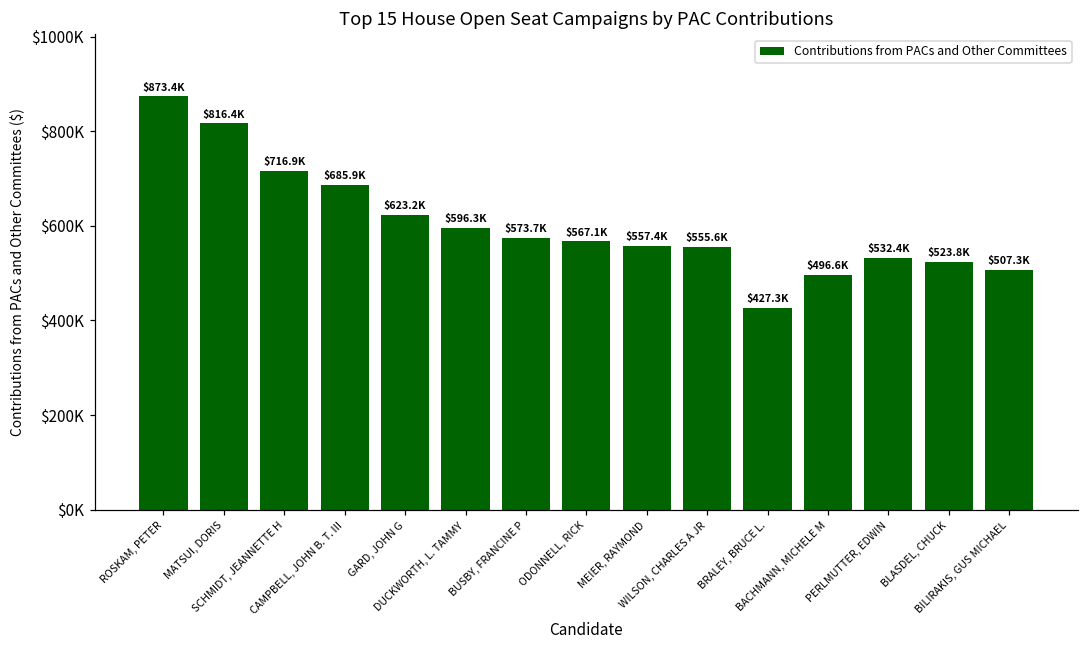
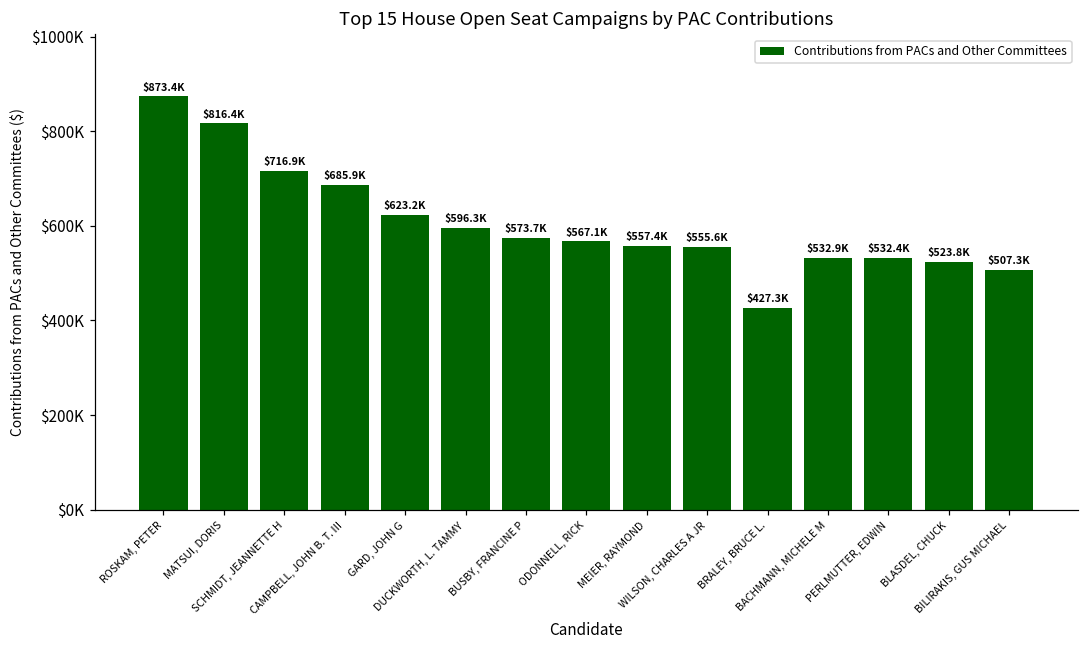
BACHMANN, MICHELE M: $496.6K -> $532.9K
